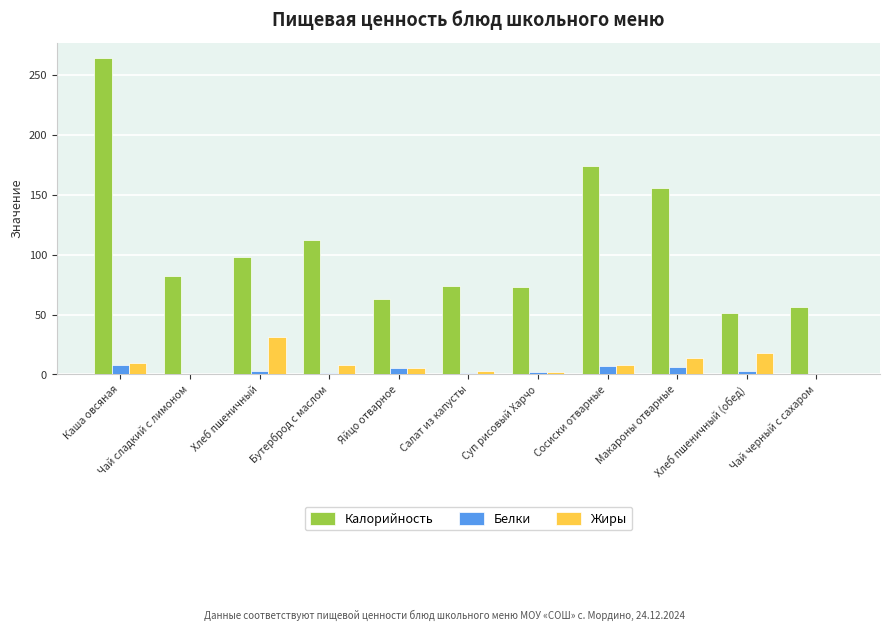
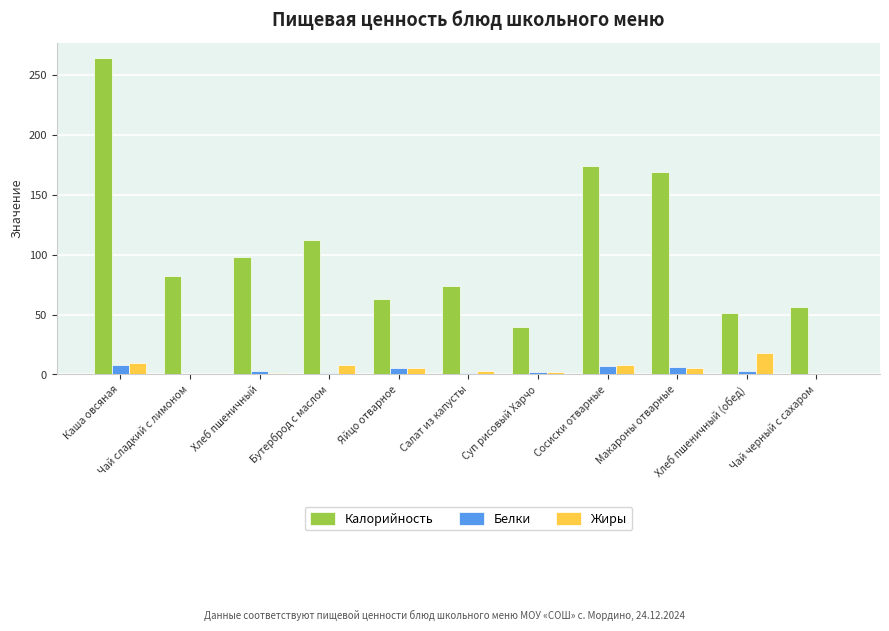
Жиры, Хлеб пшеничный: 31 -> 1
Калорийность, Суп рисовый Харчо: 73 -> 40
Калорийность, Макароны отварные: 156 -> 169
Жиры, Макароны отварные: 14 -> 5
